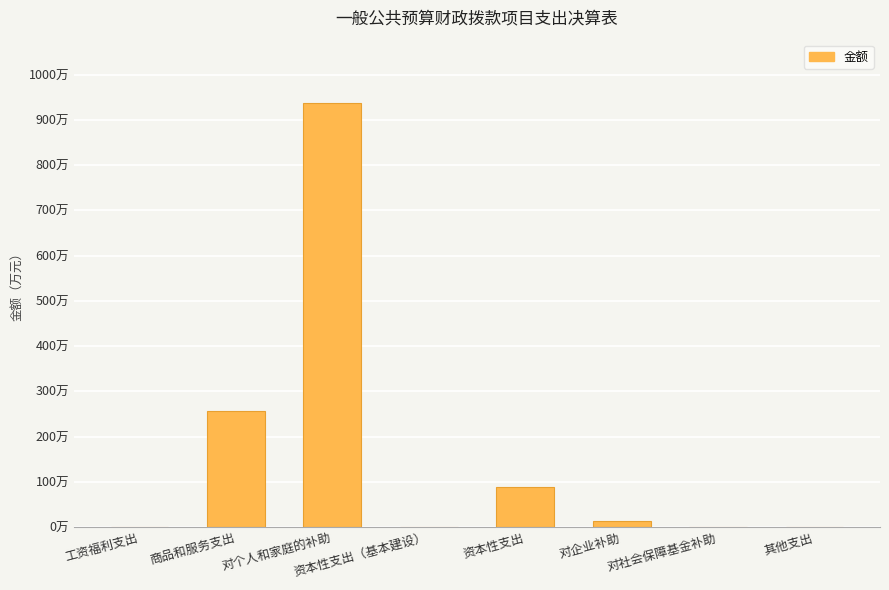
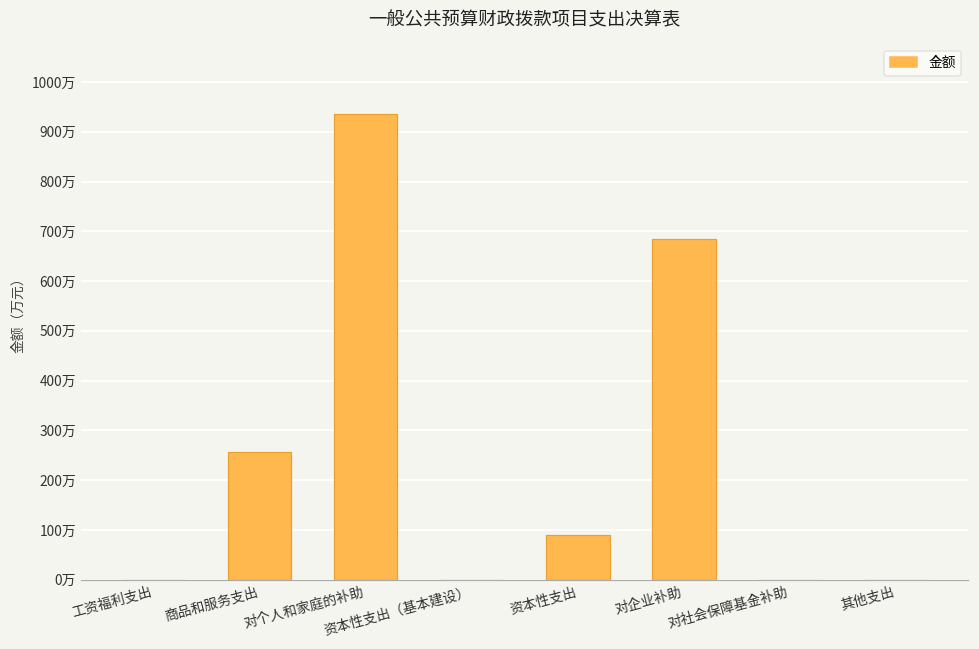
对企业补助: 10万 -> 680万
